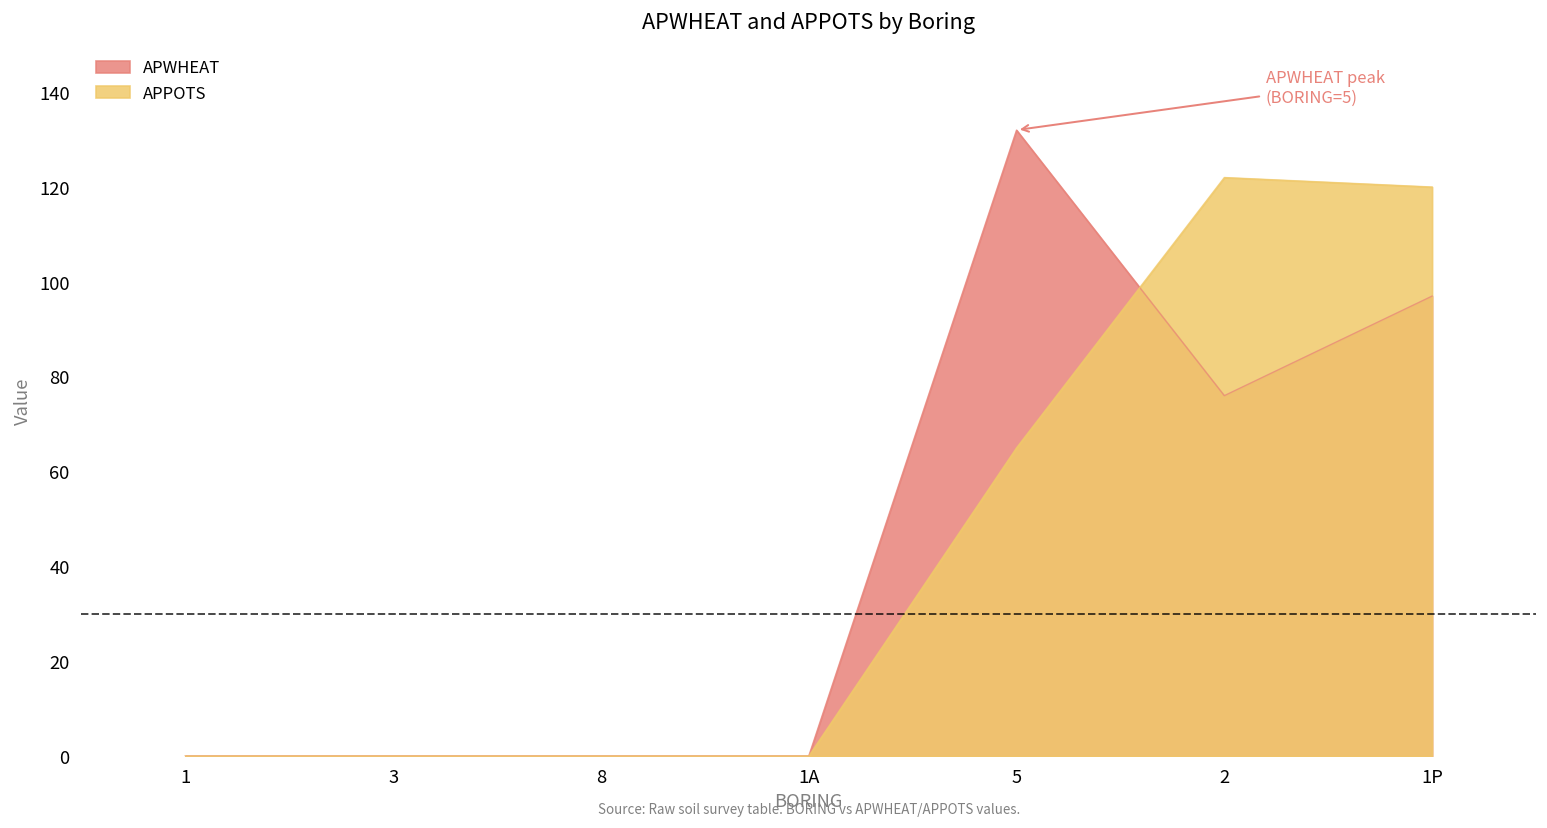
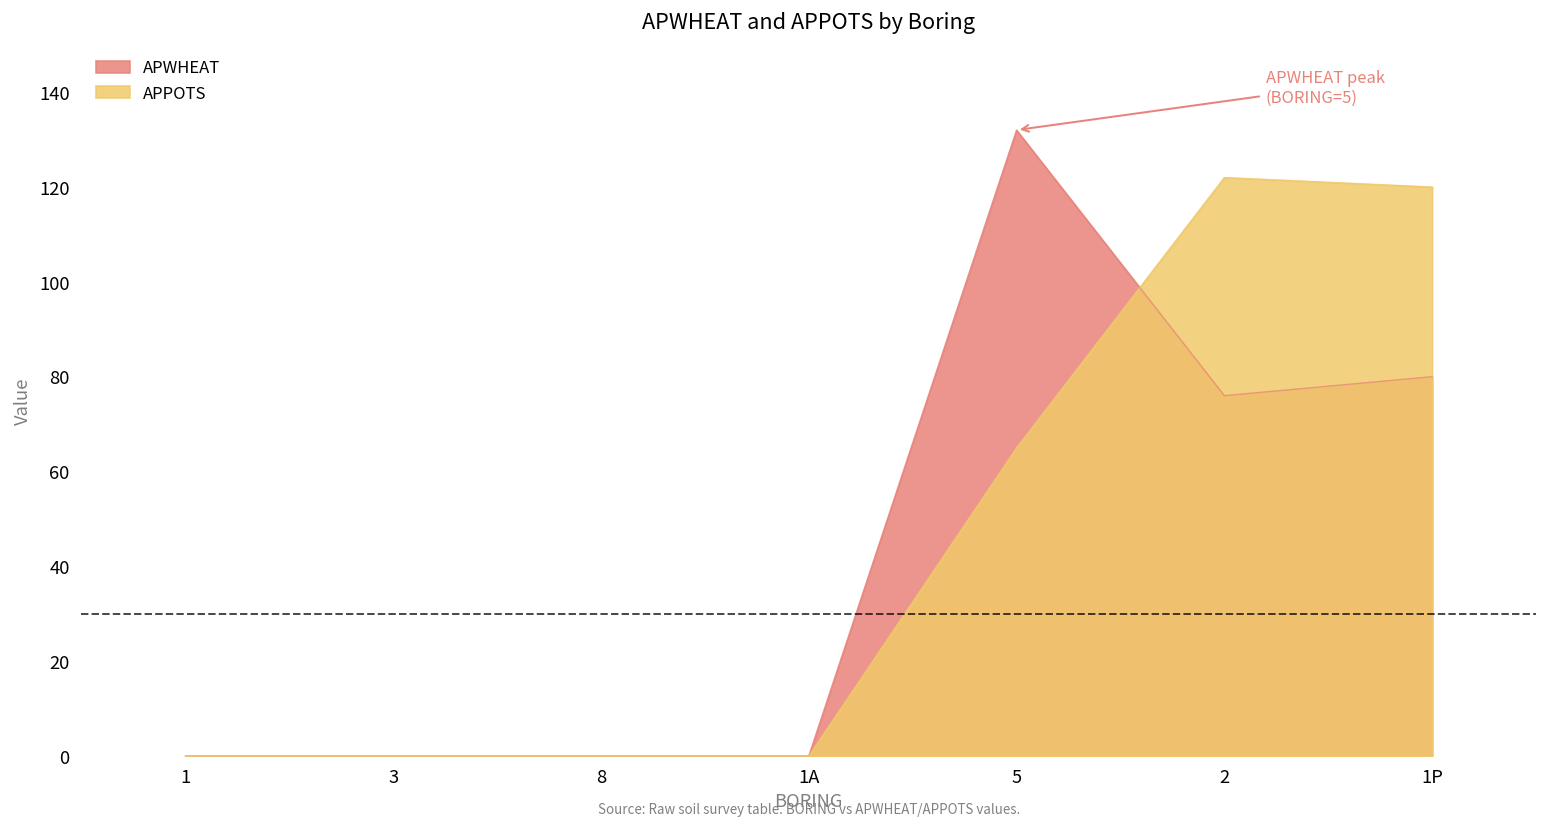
APWHEAT, 1P: 97 -> 80
